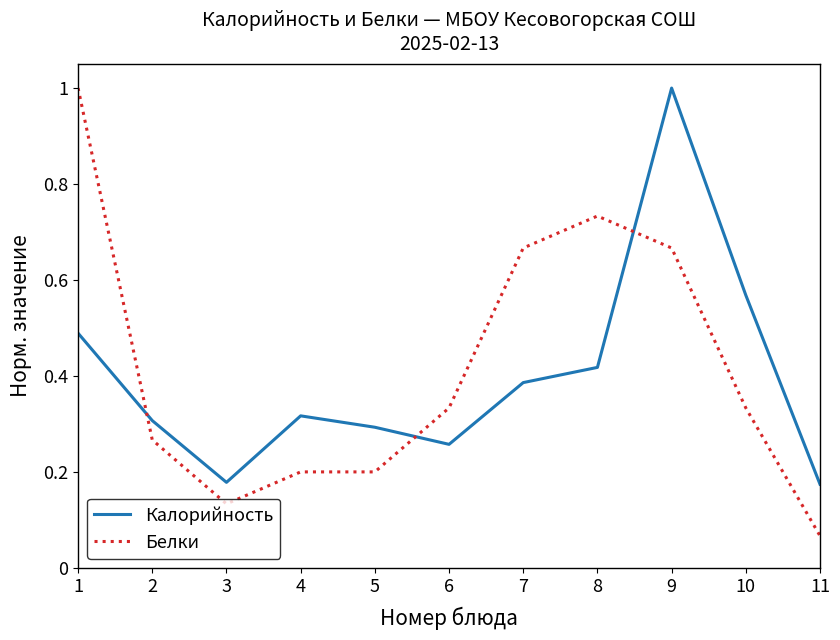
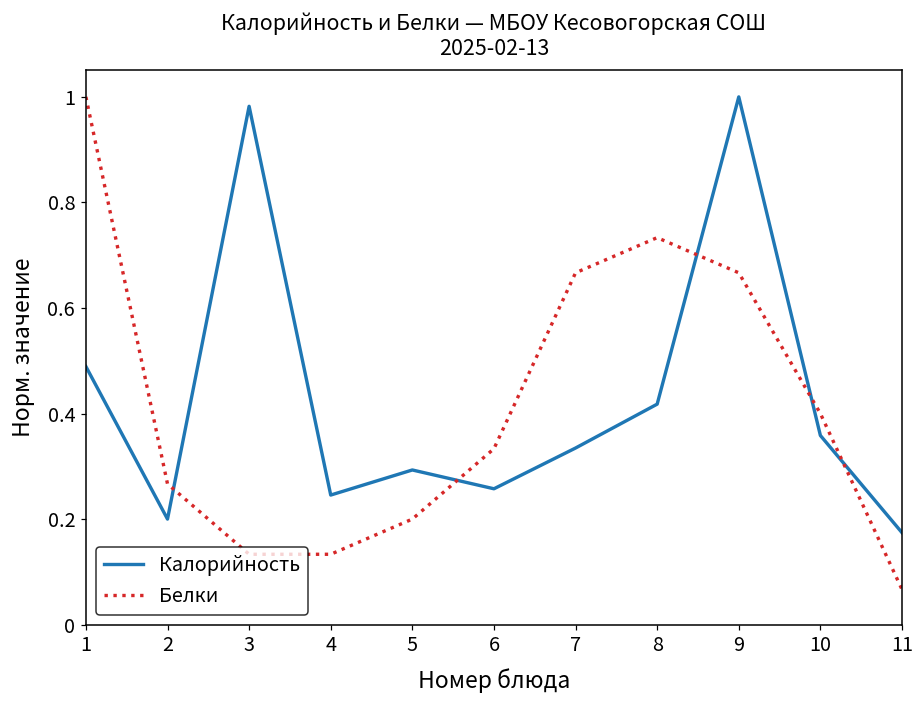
Калорийность, 2: 0.31 -> 0.20
Калорийность, 3: 0.18 -> 0.98
Калорийность, 4: 0.32 -> 0.25
Белки, 4: 0.20 -> 0.13
Калорийность, 7: 0.39 -> 0.33
Калорийность, 10: 0.57 -> 0.36
Белки, 10: 0.33 -> 0.40
